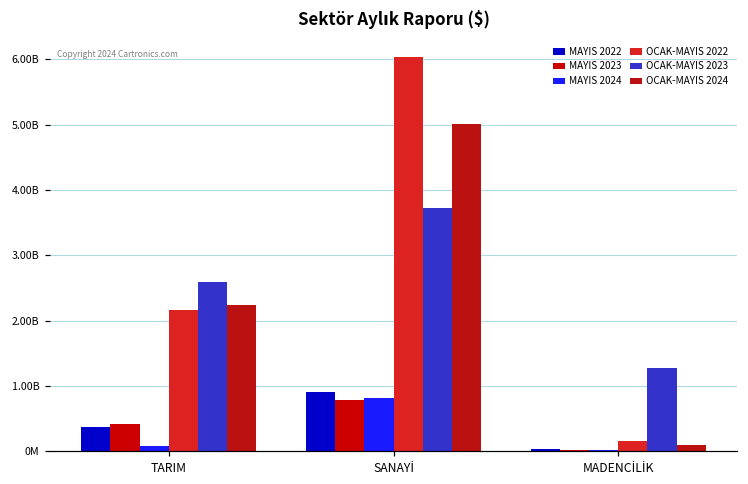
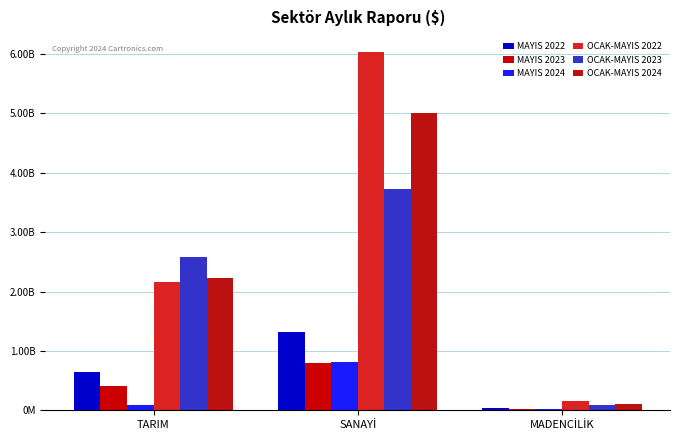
MAYIS 2022, TARIM: 400000000 -> 600000000
MAYIS 2022, SANAYİ: 900000000 -> 1300000000
OCAK-MAYIS 2023, MADENCİLİK: 1300000000 -> 100000000
